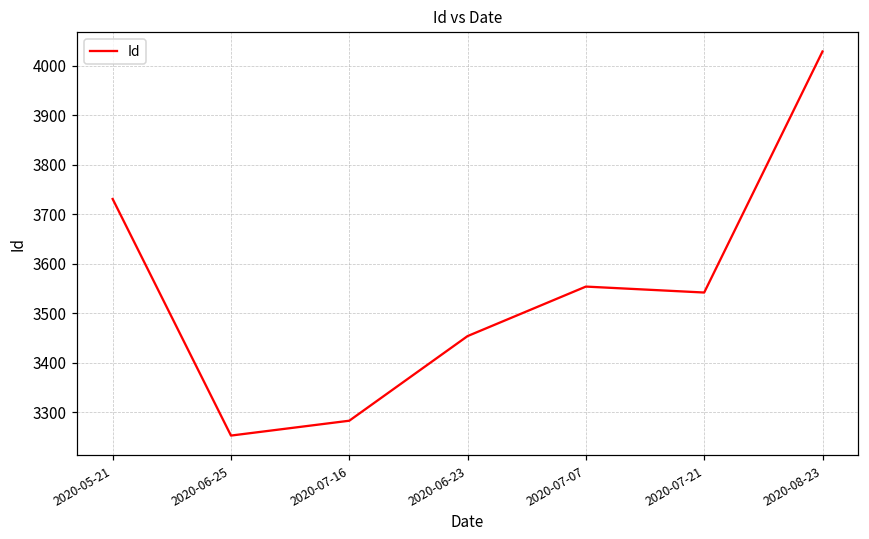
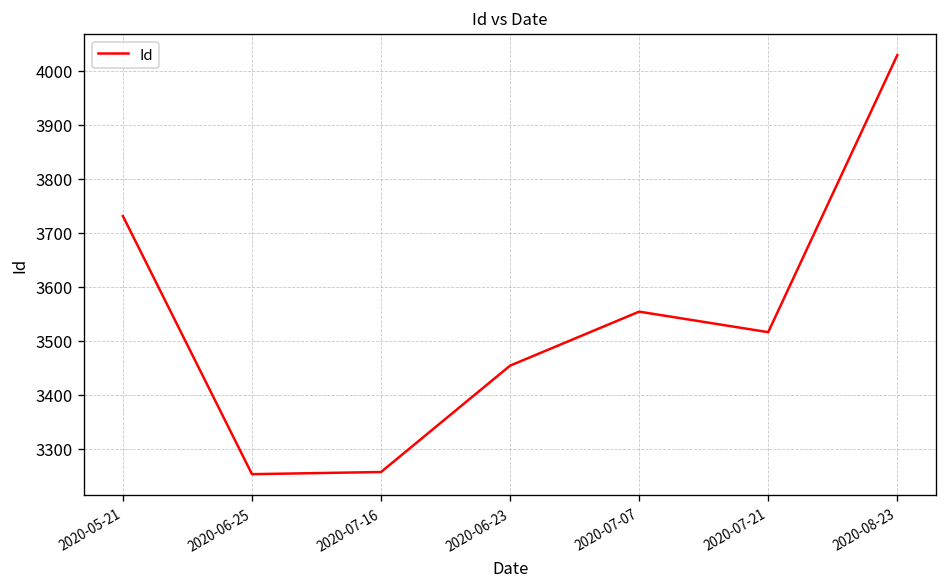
2020-07-16: 3280 -> 3260
2020-07-21: 3540 -> 3520
